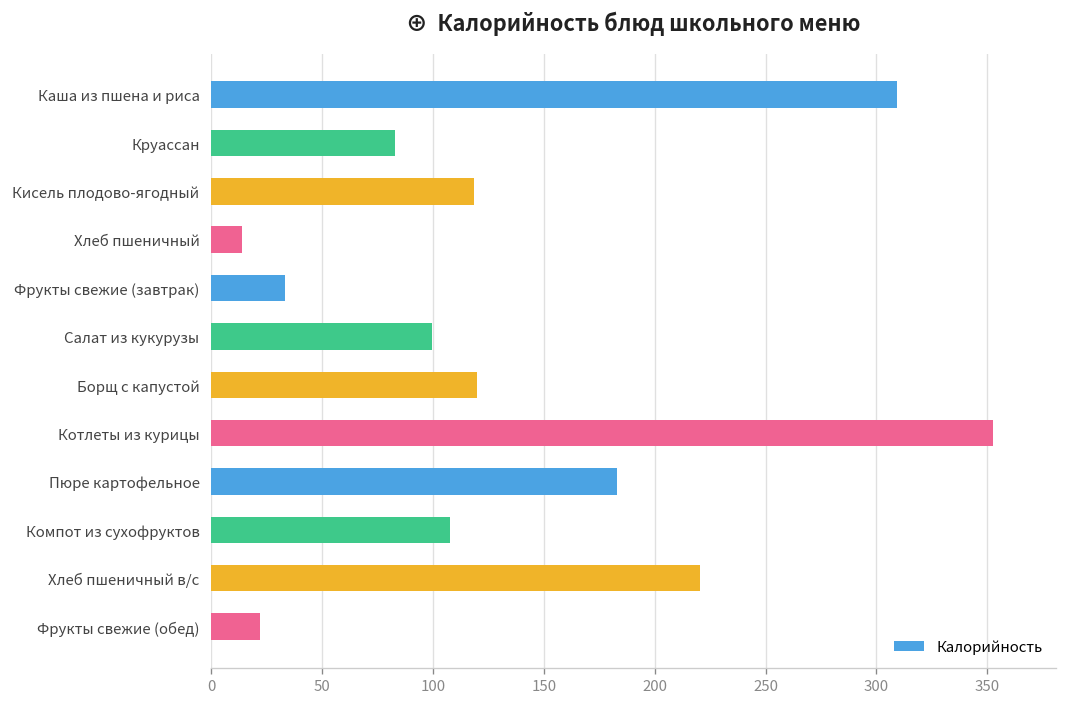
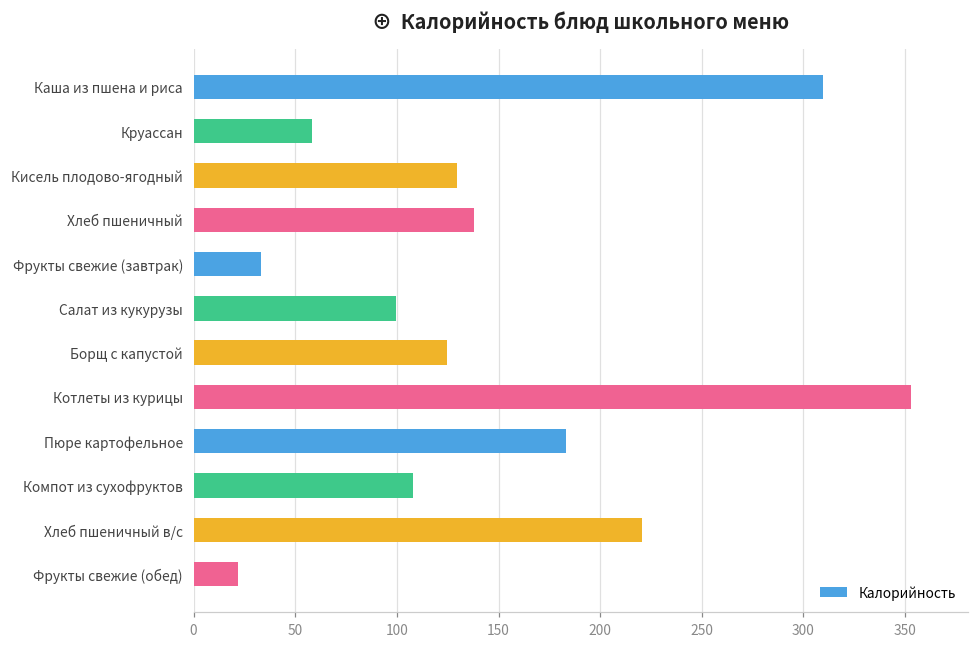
Круассан: 83 -> 58
Кисель плодово-ягодный: 119 -> 130
Хлеб пшеничный: 14 -> 138
Борщ с капустой: 120 -> 125
